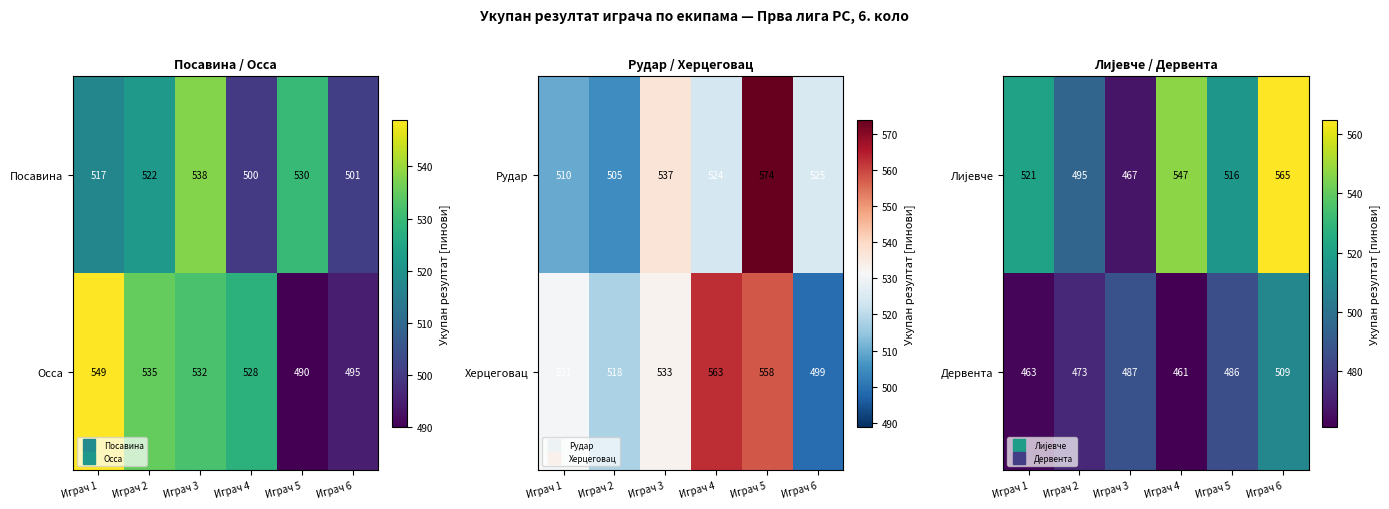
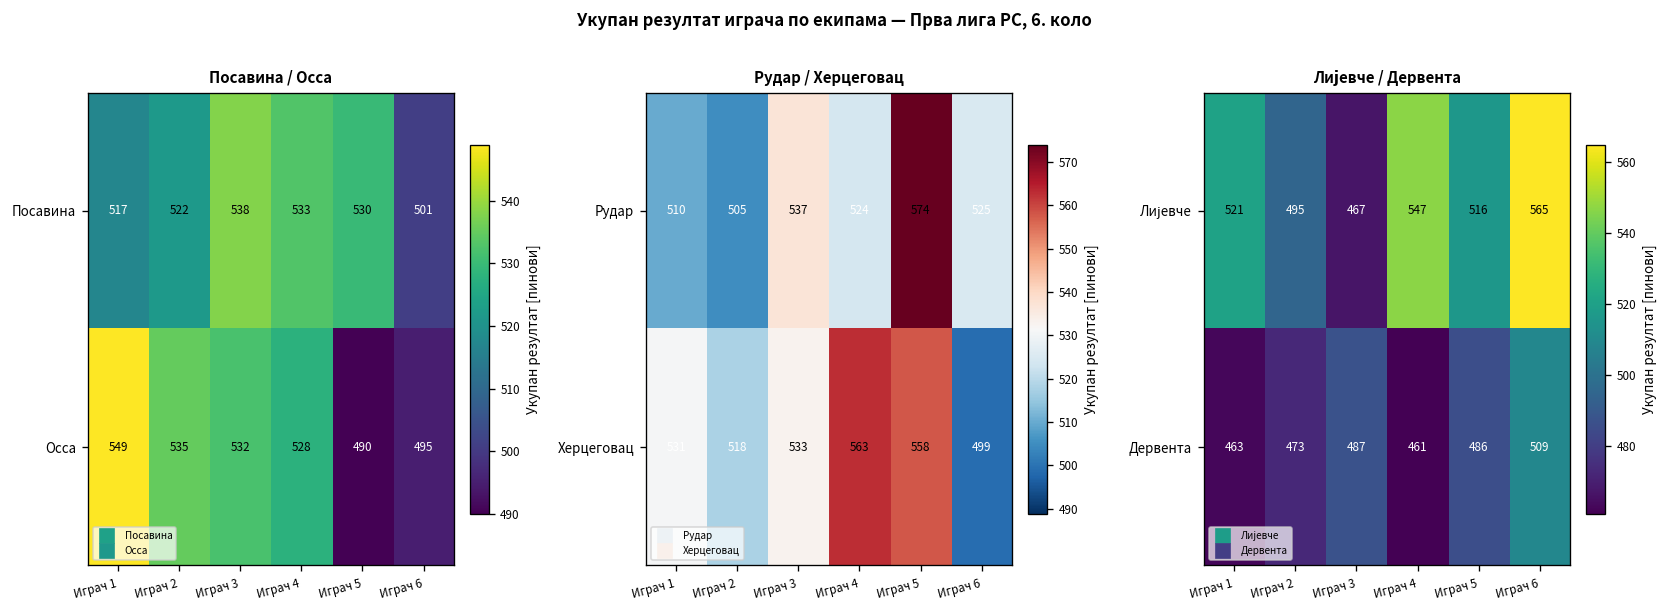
Посавина / Осса, Посавина, Играч 4: 500 -> 533
